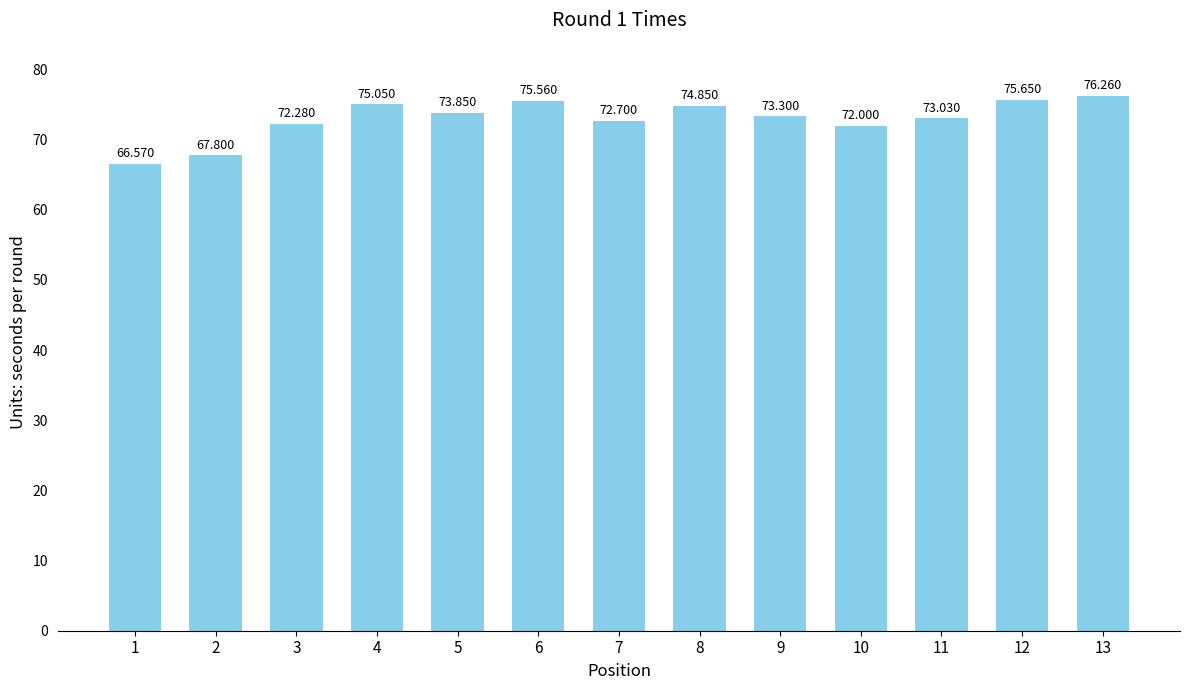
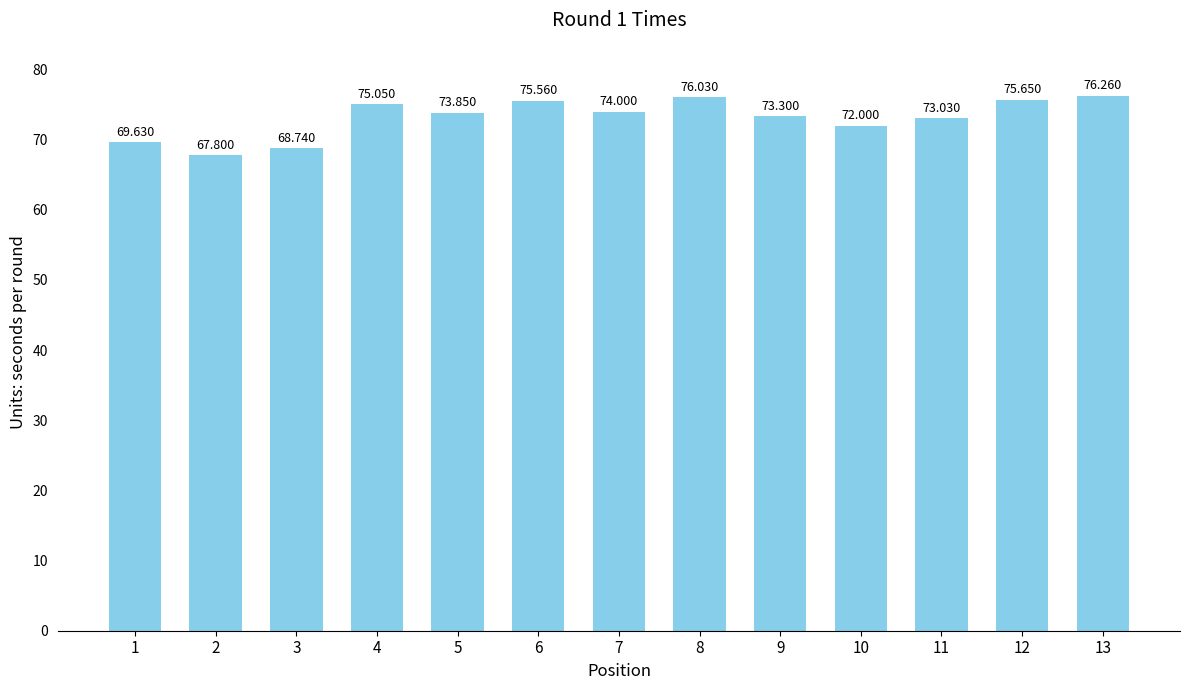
1: 66.570 -> 69.630
3: 72.280 -> 68.740
7: 72.700 -> 74.000
8: 74.850 -> 76.030
